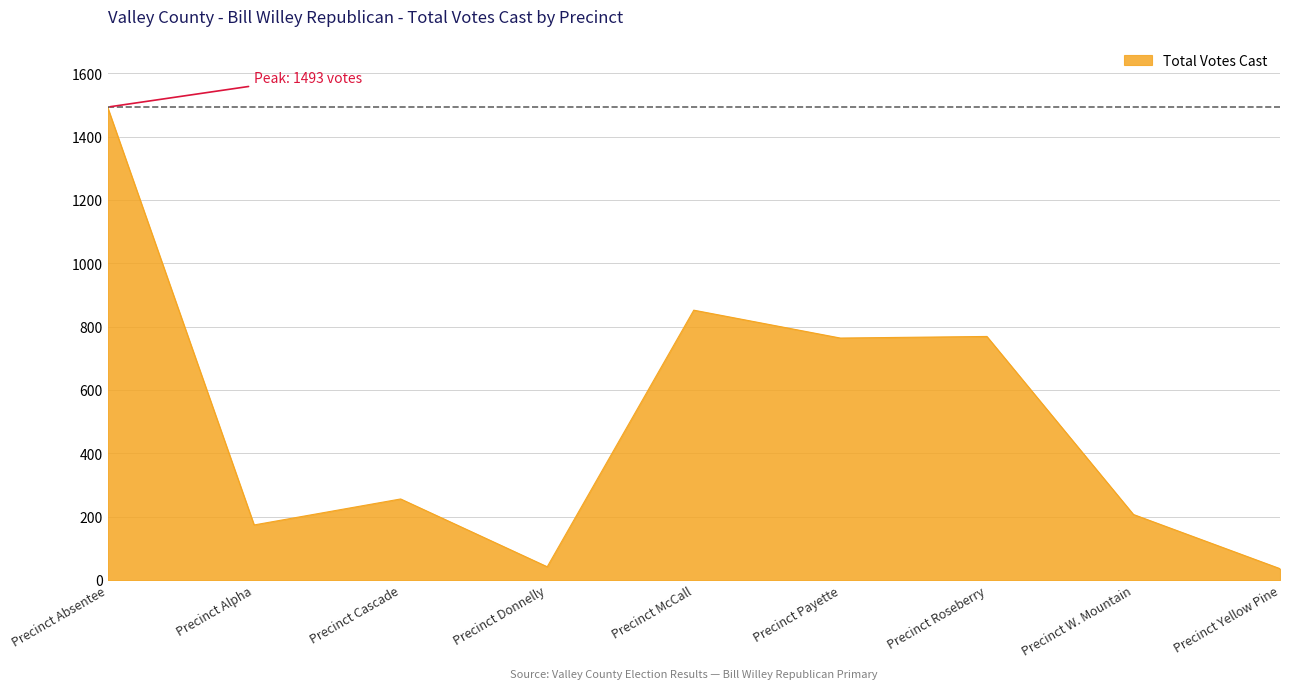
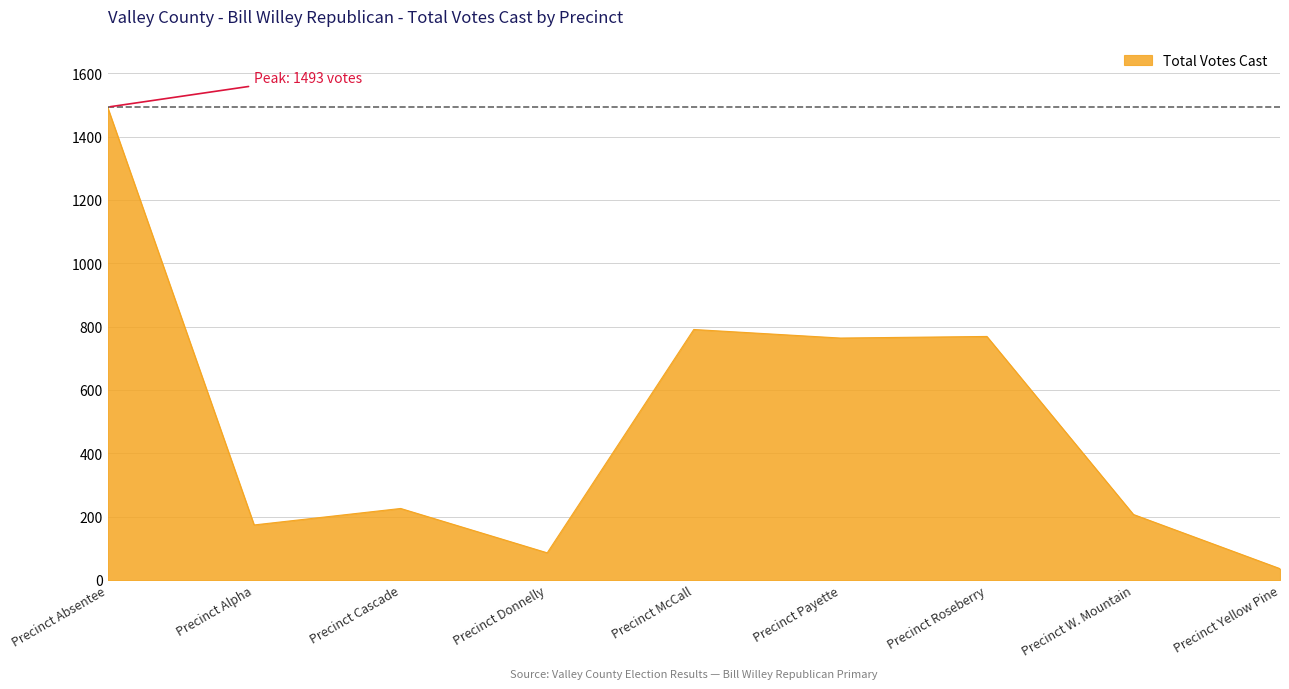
Precinct Cascade: 260 -> 230
Precinct Donnelly: 40 -> 90
Precinct McCall: 850 -> 790
